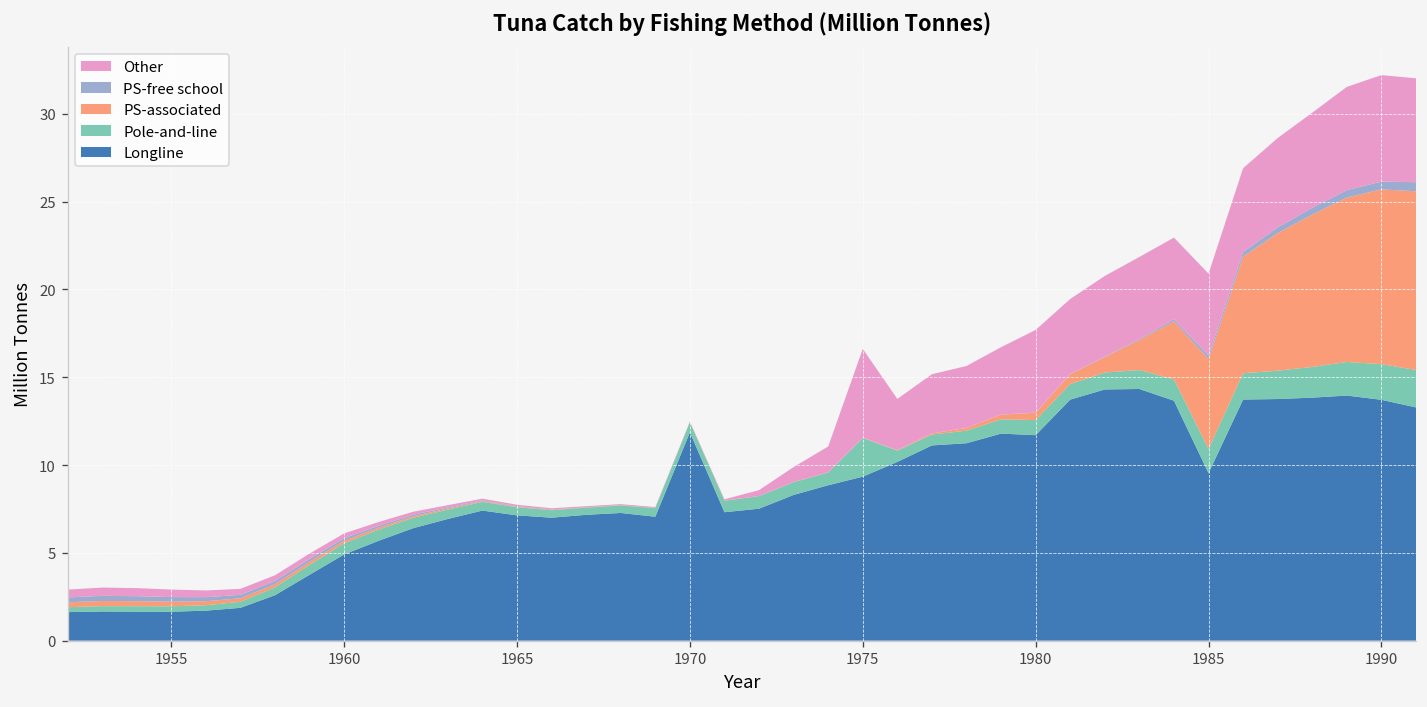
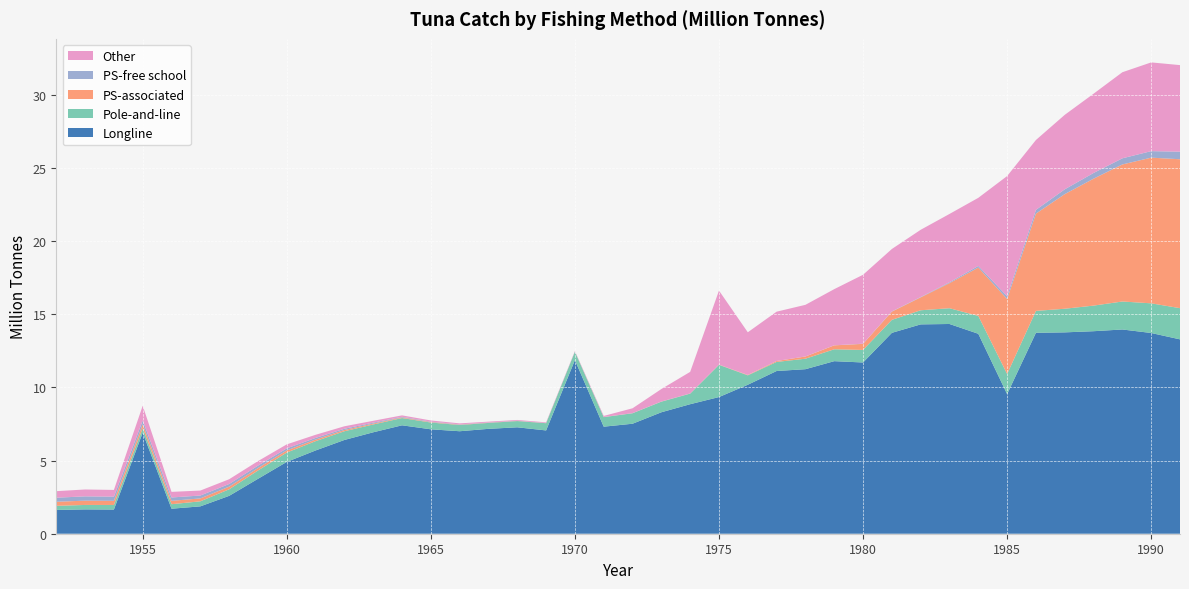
Longline, 1955: 1.6 -> 6.9
Other, 1955: 0.4 -> 1.0
Other, 1985: 4.7 -> 8.2
